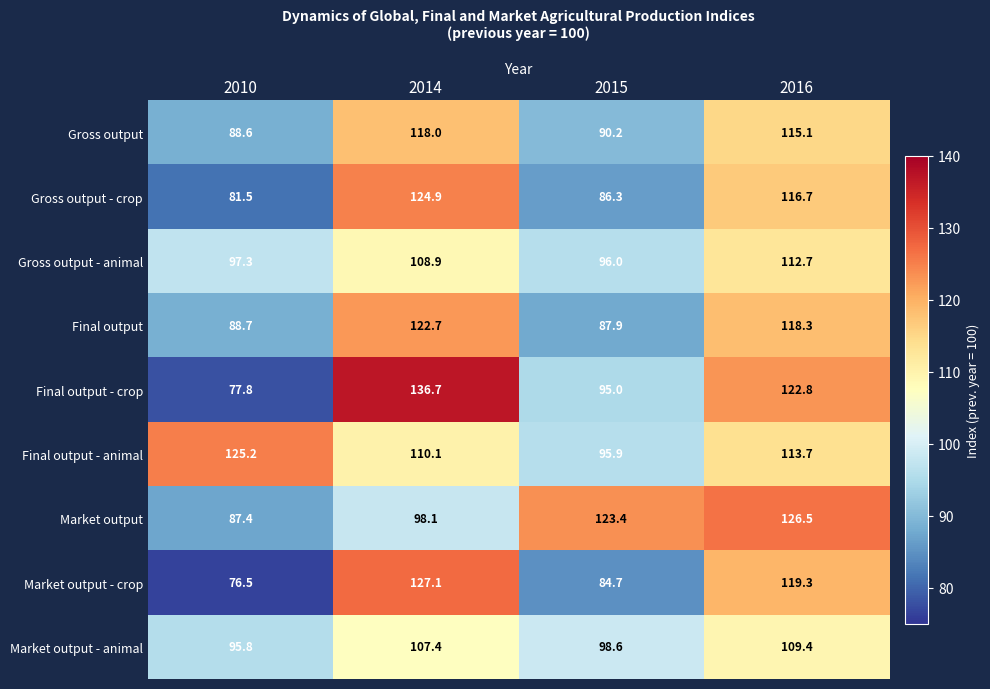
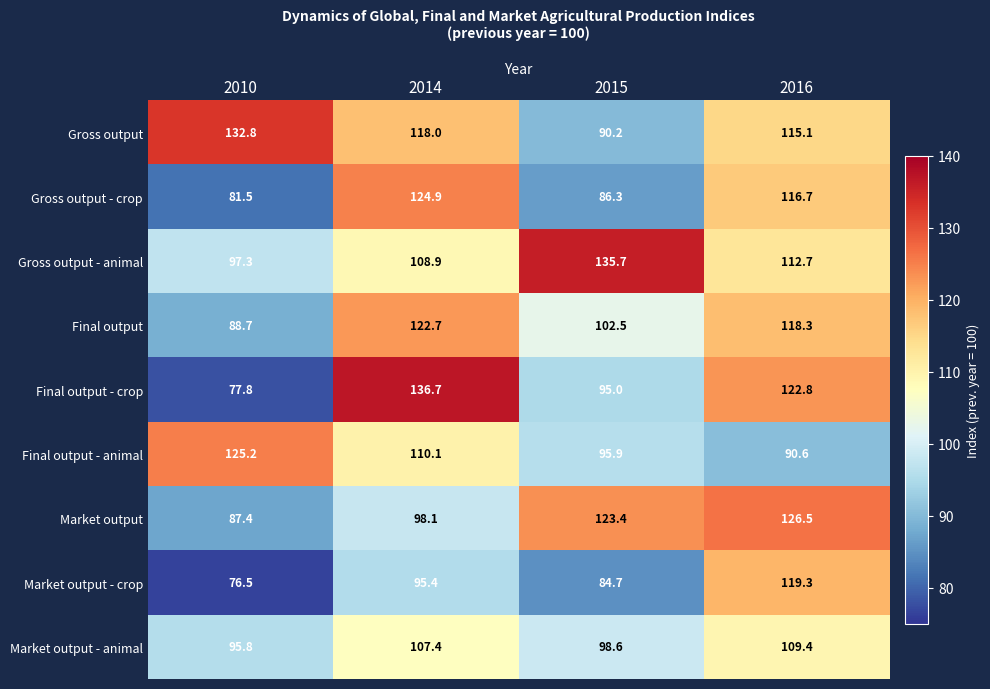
Gross output, 2010: 88.6 -> 132.8
Gross output - animal, 2015: 96.0 -> 135.7
Final output, 2015: 87.9 -> 102.5
Final output - animal, 2016: 113.7 -> 90.6
Market output - crop, 2014: 127.1 -> 95.4
